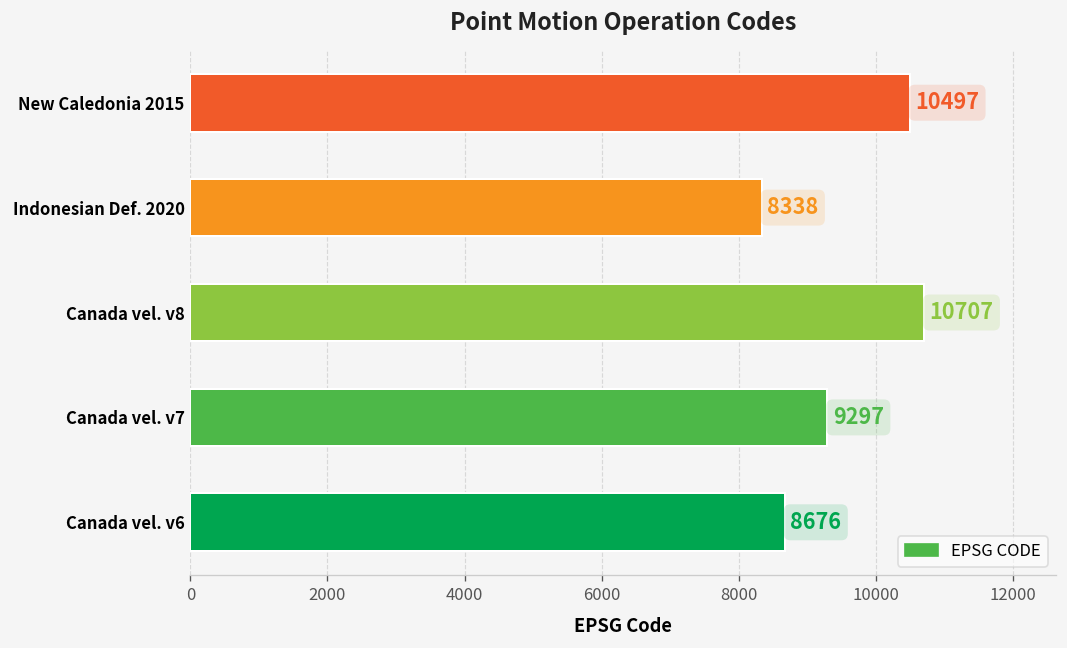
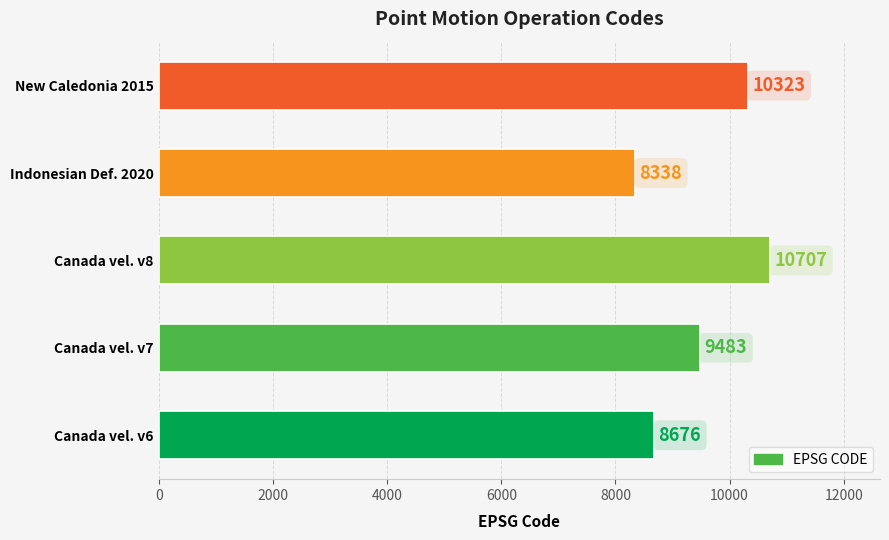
New Caledonia 2015: 10497 -> 10323
Canada vel. v7: 9297 -> 9483
